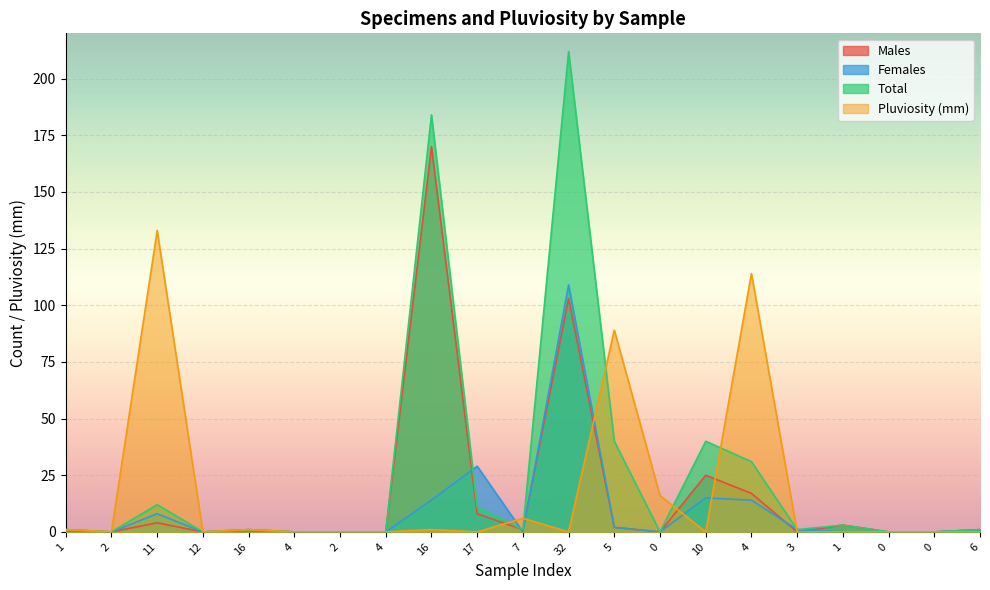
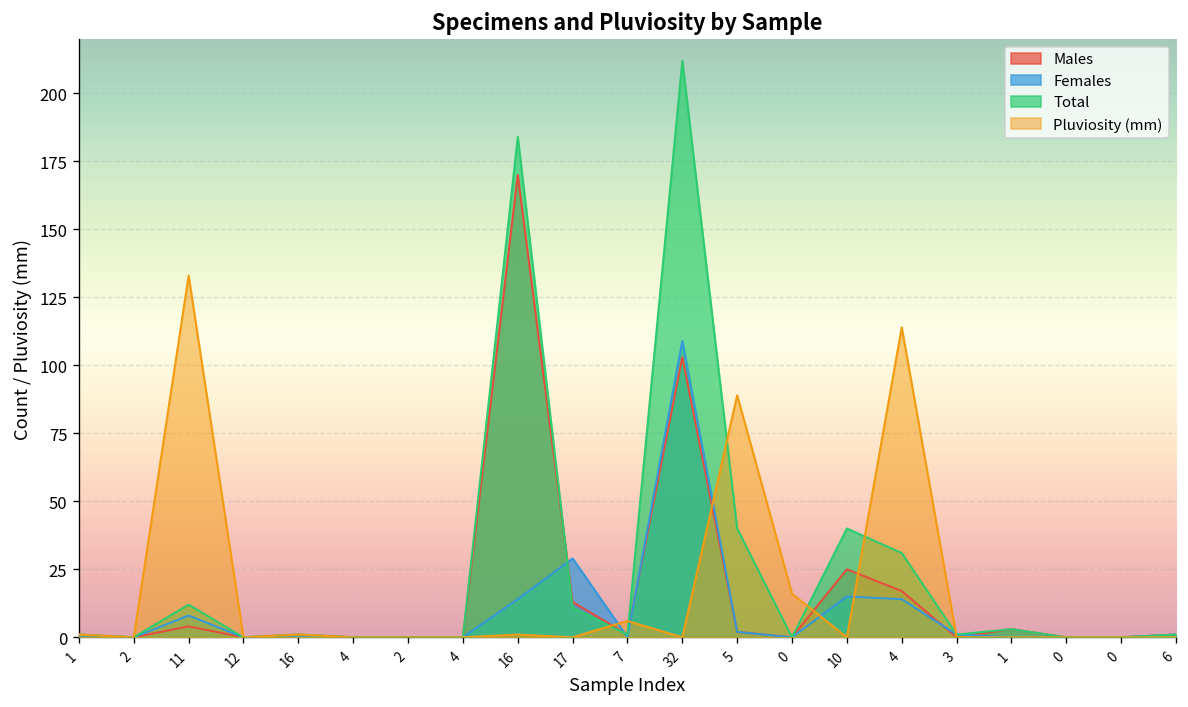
Males, 17: 8 -> 13
